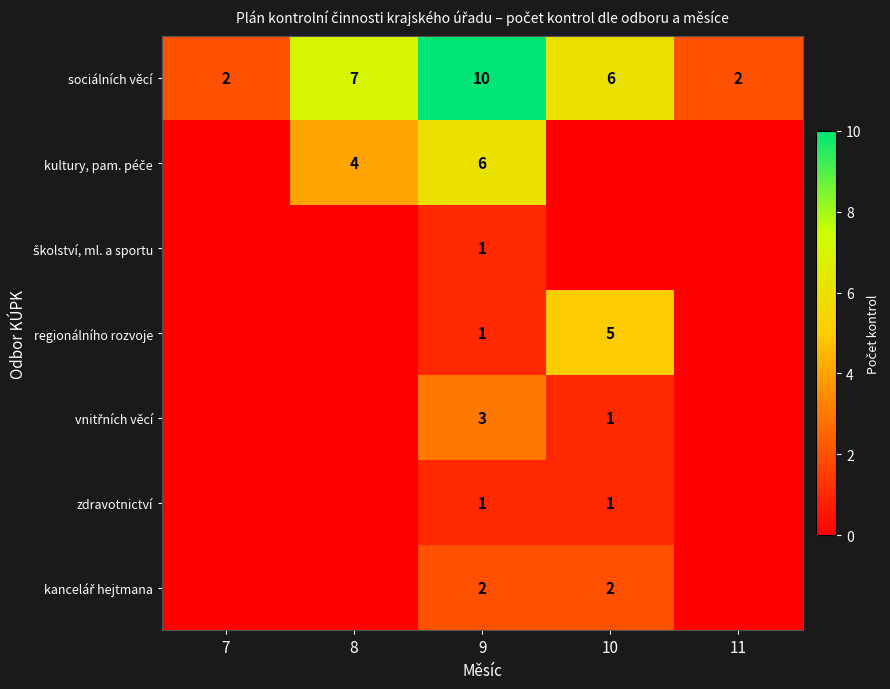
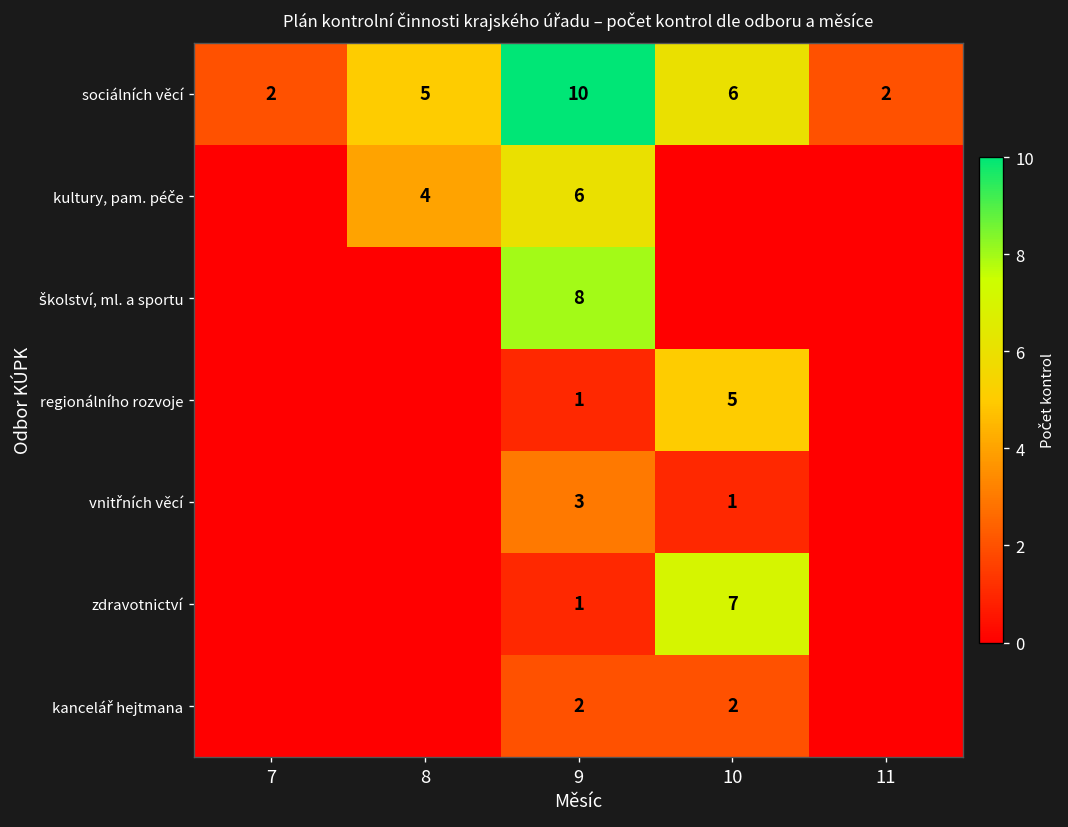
sociálních věcí, 8: 7 -> 5
školství, ml. a sportu, 9: 1 -> 8
zdravotnictví, 10: 1 -> 7
